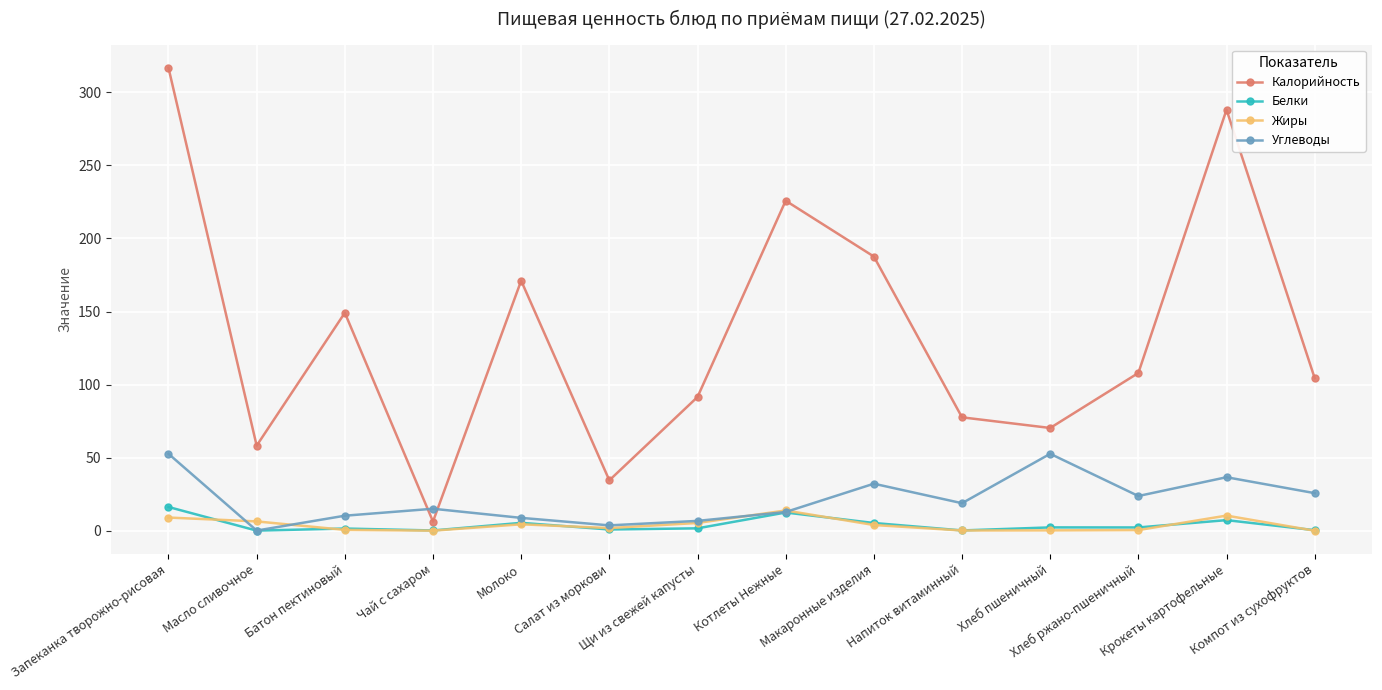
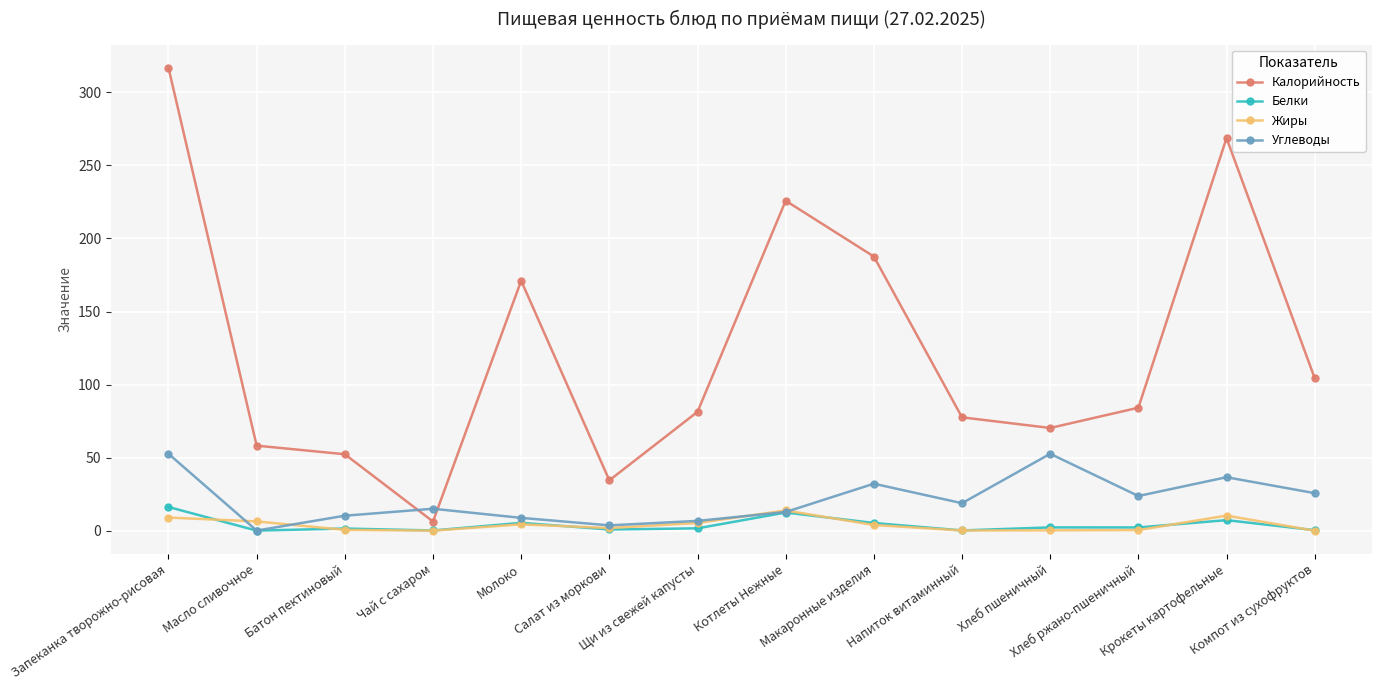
Калорийность, Батон пектиновый: 149 -> 52
Калорийность, Щи из свежей капусты: 92 -> 81
Калорийность, Хлеб ржано-пшеничный: 108 -> 84
Калорийность, Крокеты картофельные: 288 -> 269
